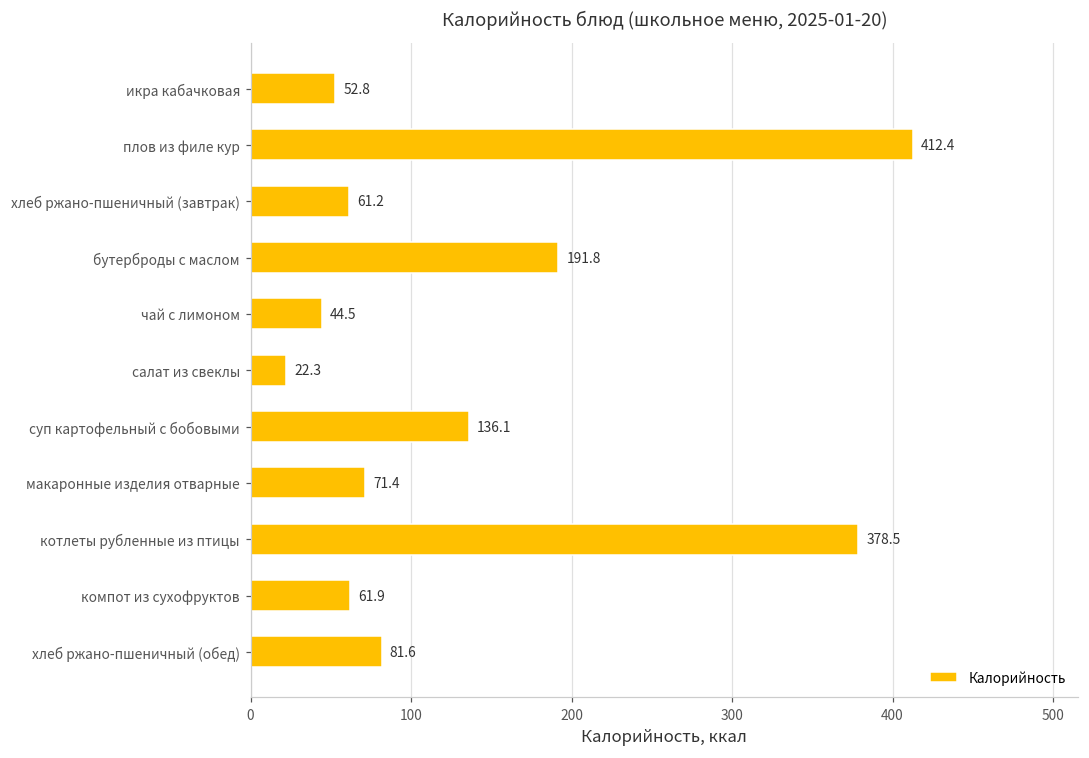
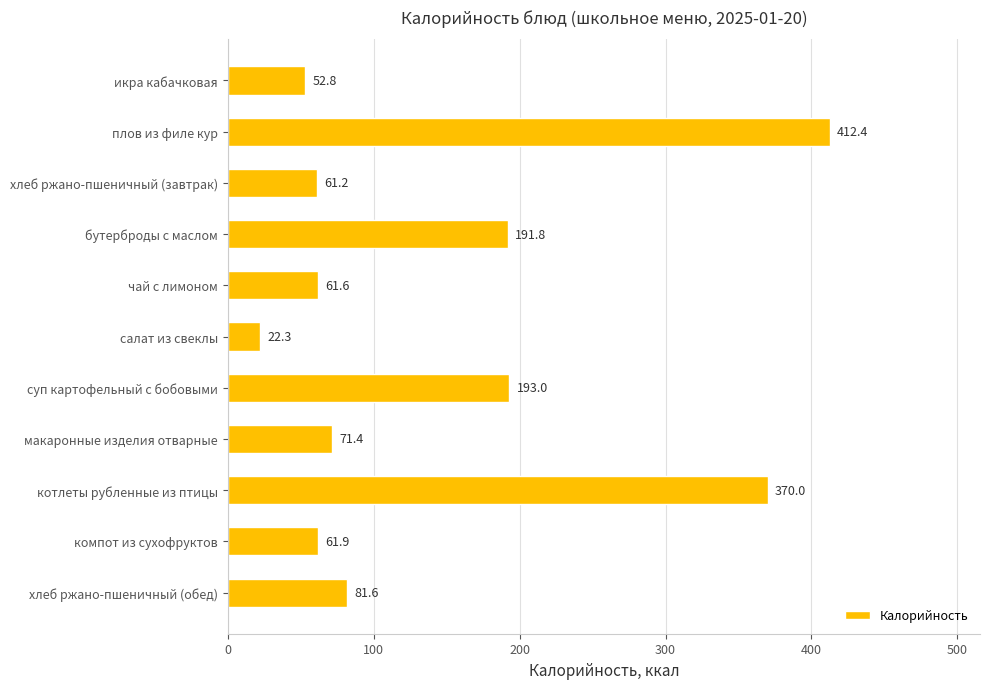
чай с лимоном: 44.5 -> 61.6
суп картофельный с бобовыми: 136.1 -> 193.0
котлеты рубленные из птицы: 378.5 -> 370.0
